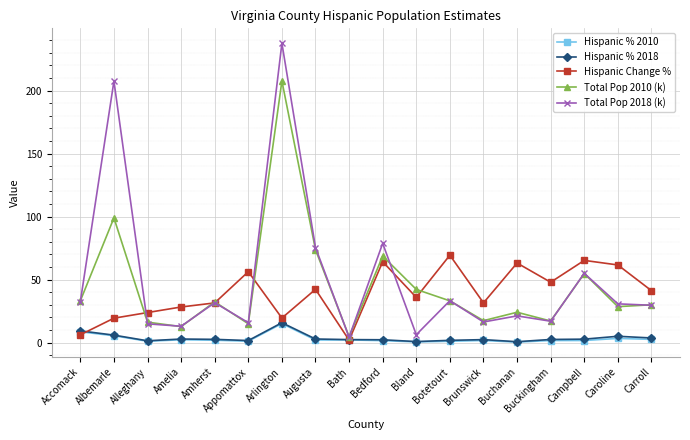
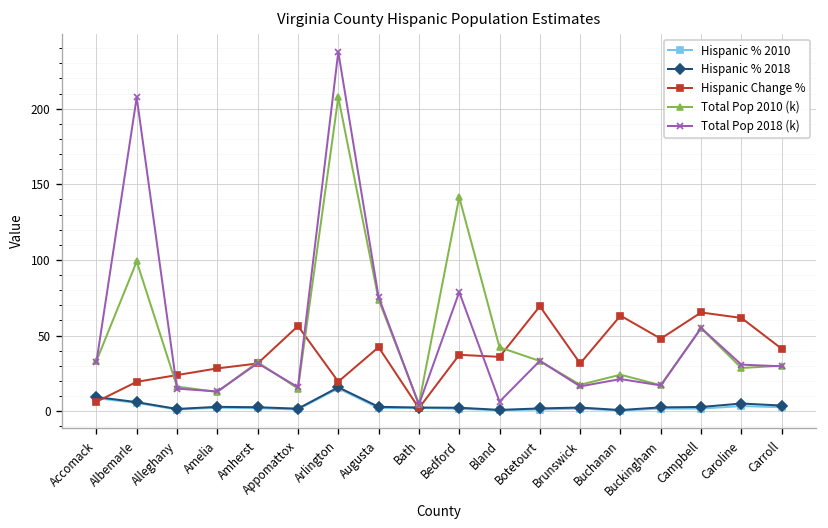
Hispanic Change %, Bedford: 64 -> 37
Total Pop 2010 (k), Bedford: 69 -> 141
